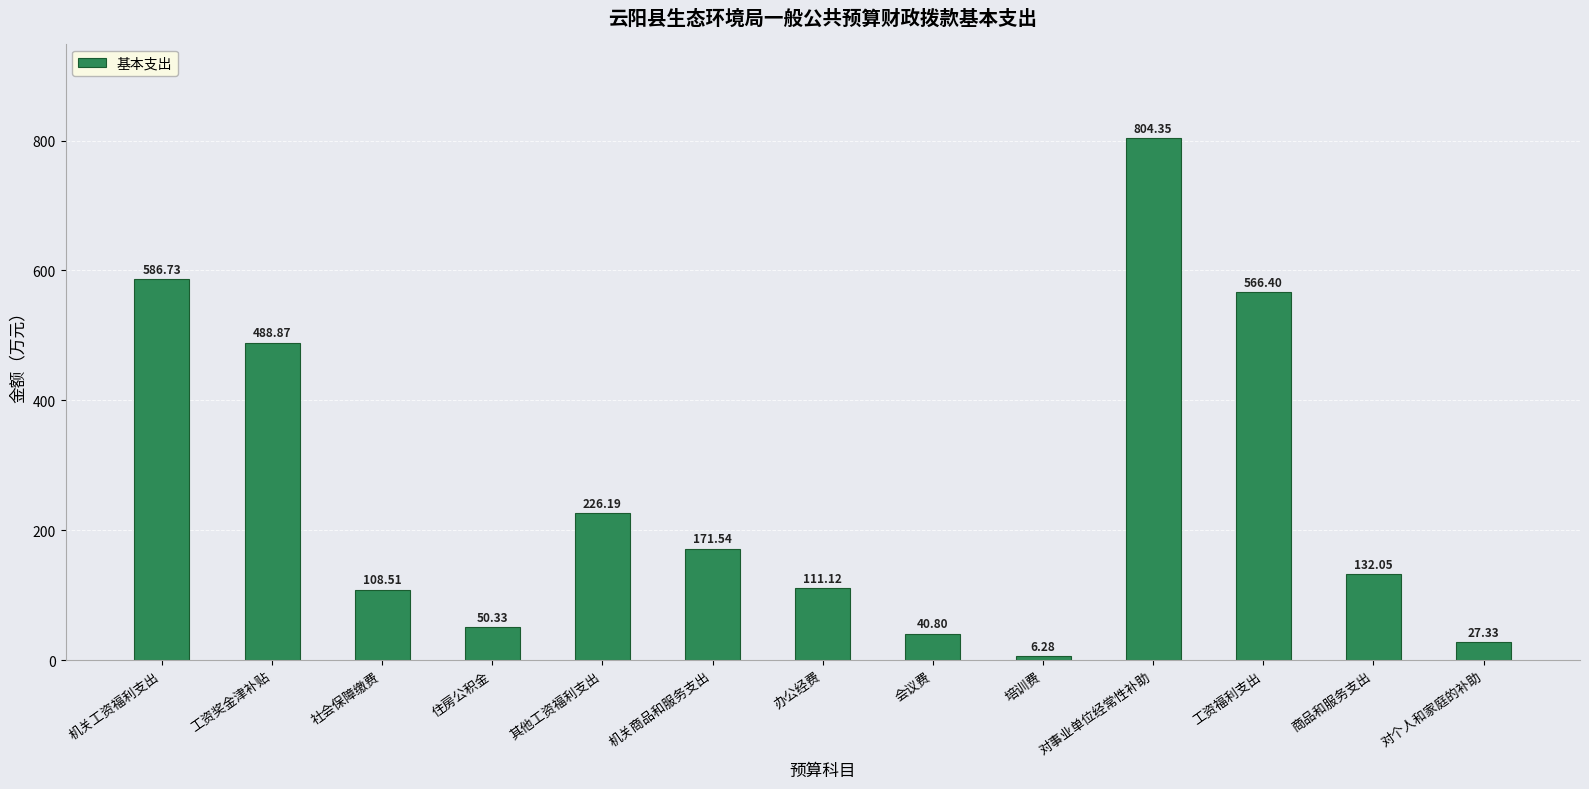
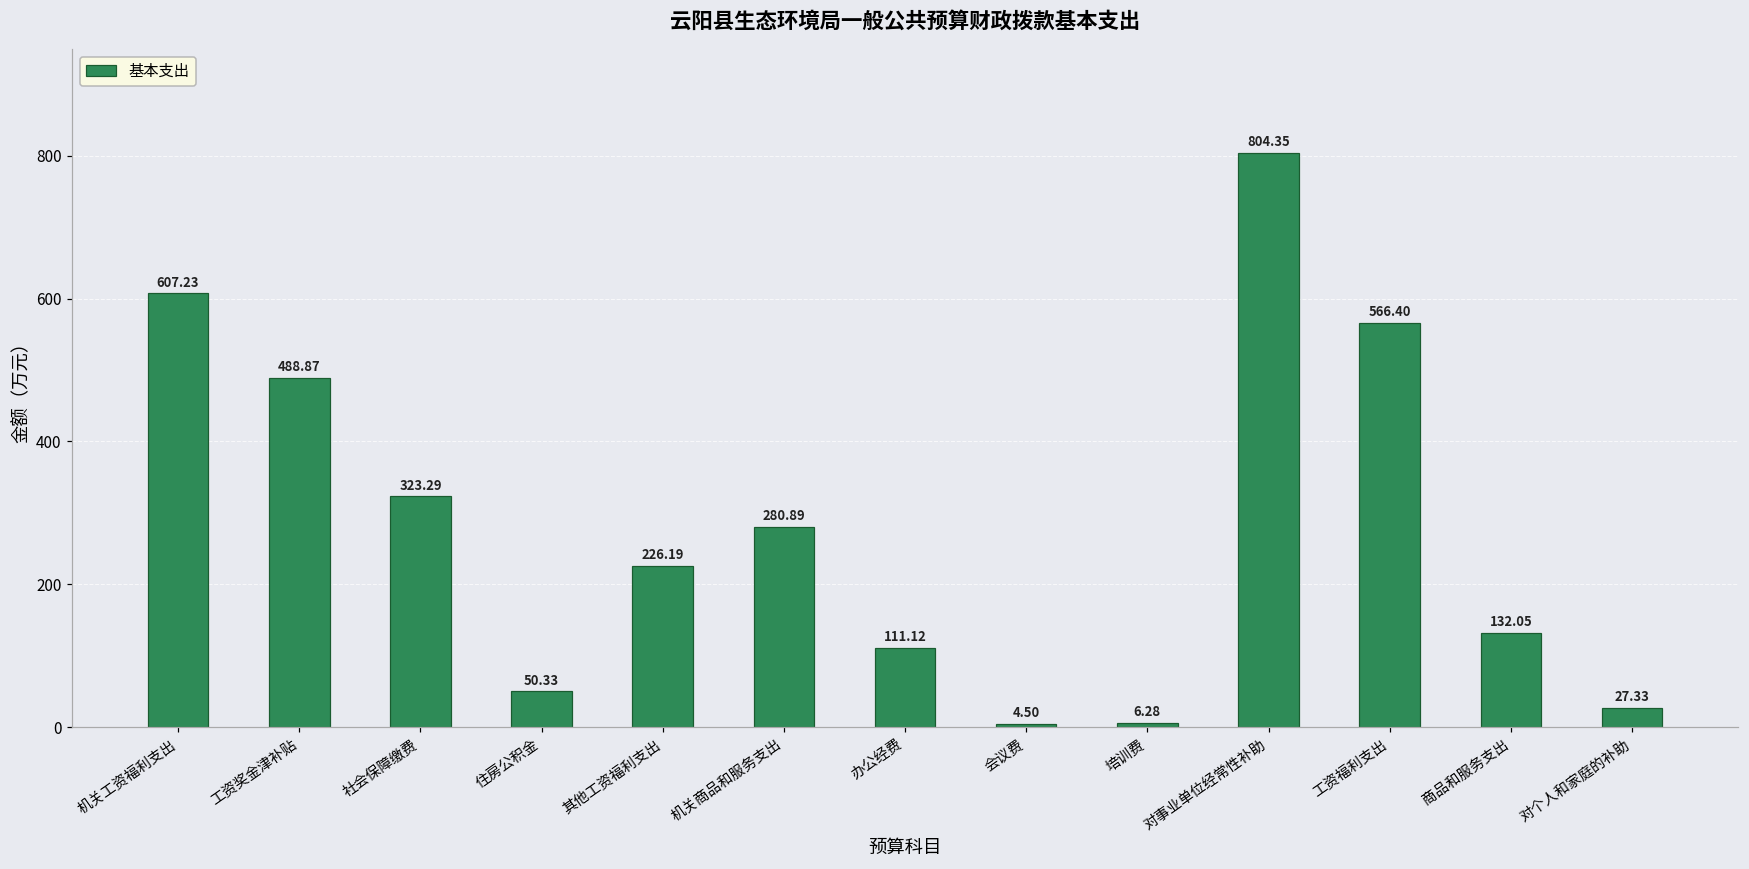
机关工资福利支出: 586.73 -> 607.23
社会保障缴费: 108.51 -> 323.29
机关商品和服务支出: 171.54 -> 280.89
会议费: 40.80 -> 4.50
